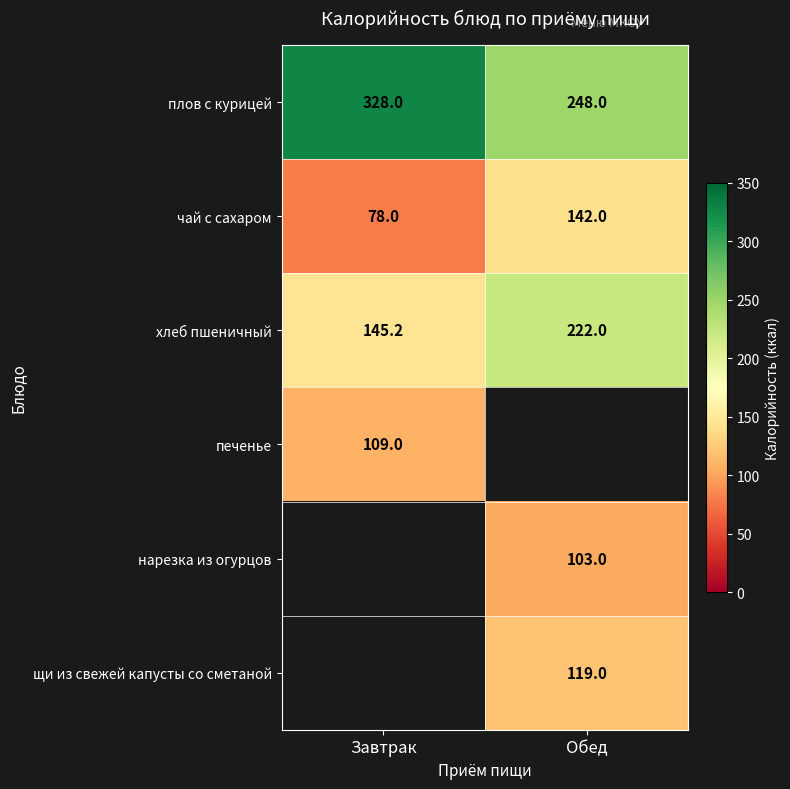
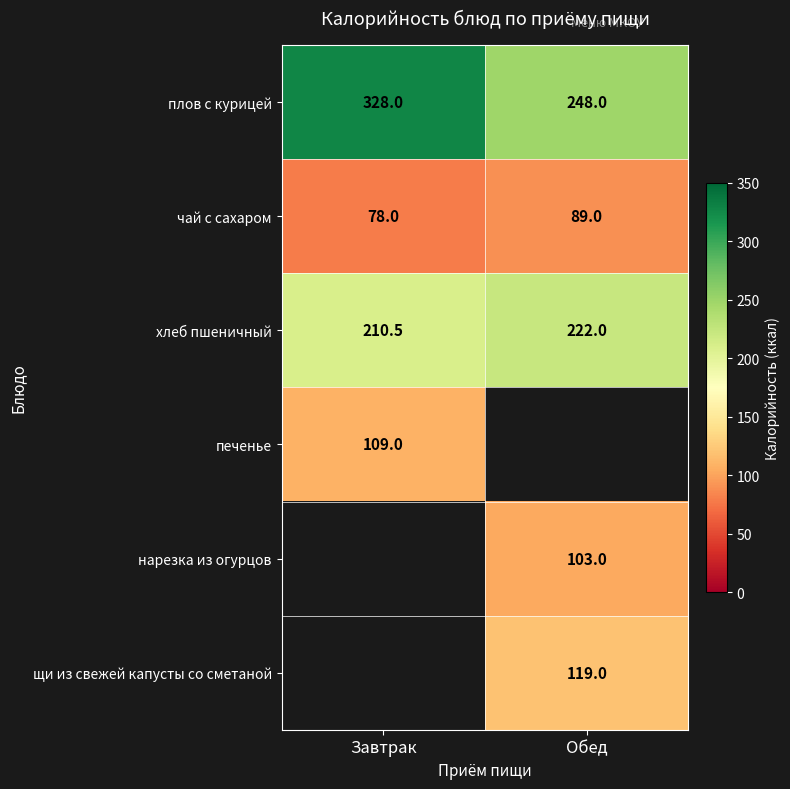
чай с сахаром, Обед: 142.0 -> 89.0
хлеб пшеничный, Завтрак: 145.2 -> 210.5
